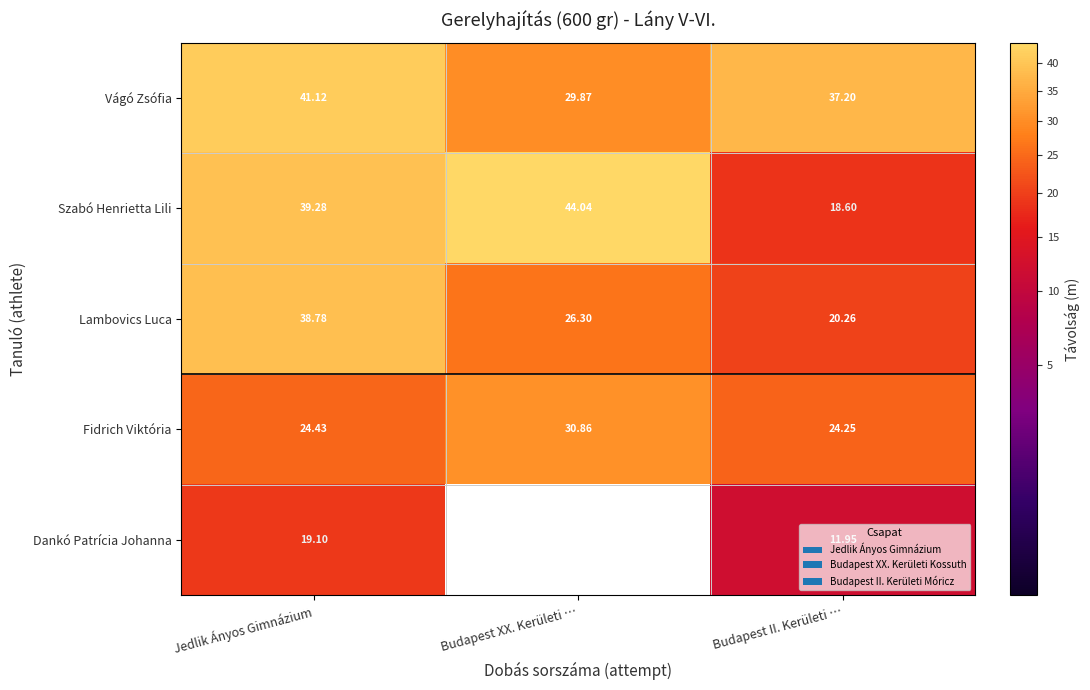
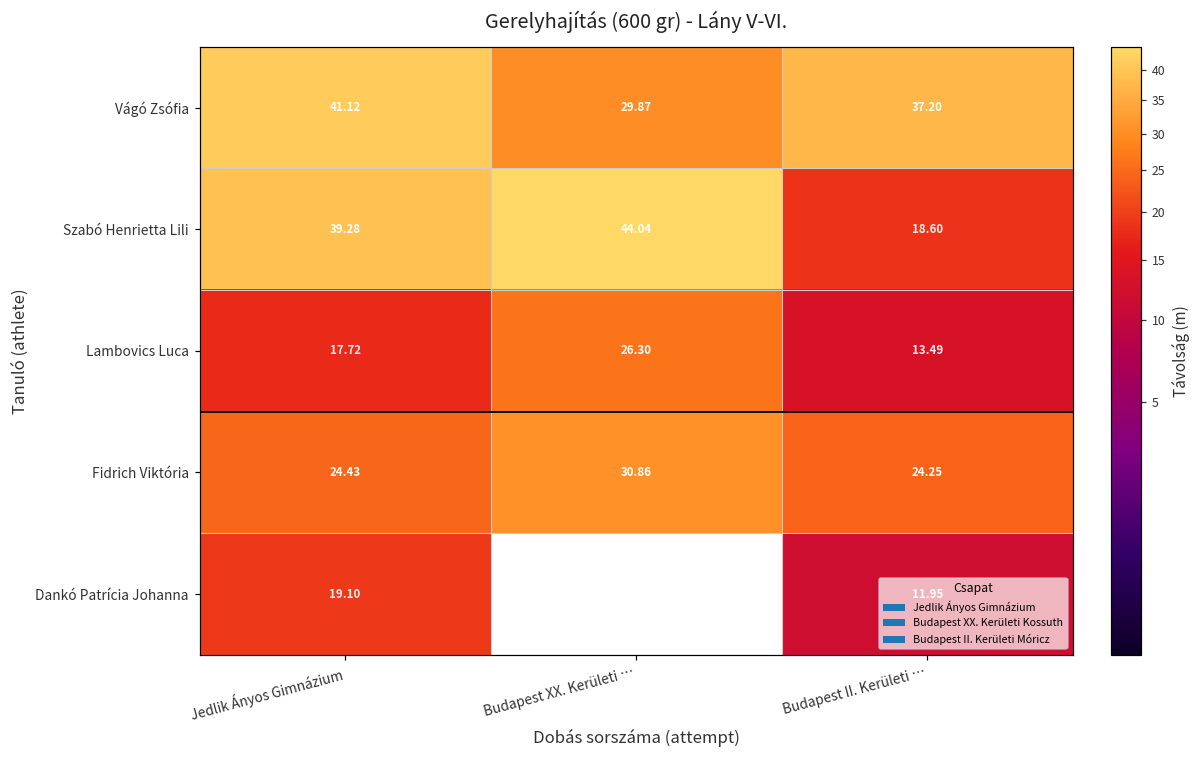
Lambovics Luca, Jedlik Ányos Gimnázium: 38.78 -> 17.72
Lambovics Luca, Budapest II. Kerületi …: 20.26 -> 13.49
